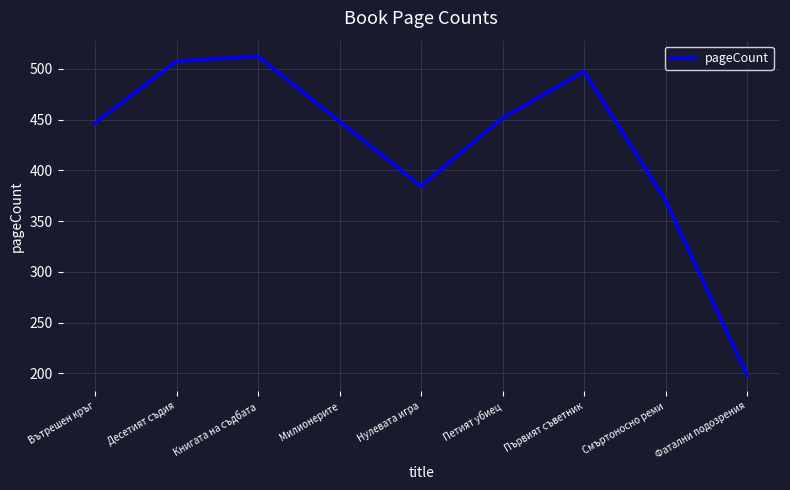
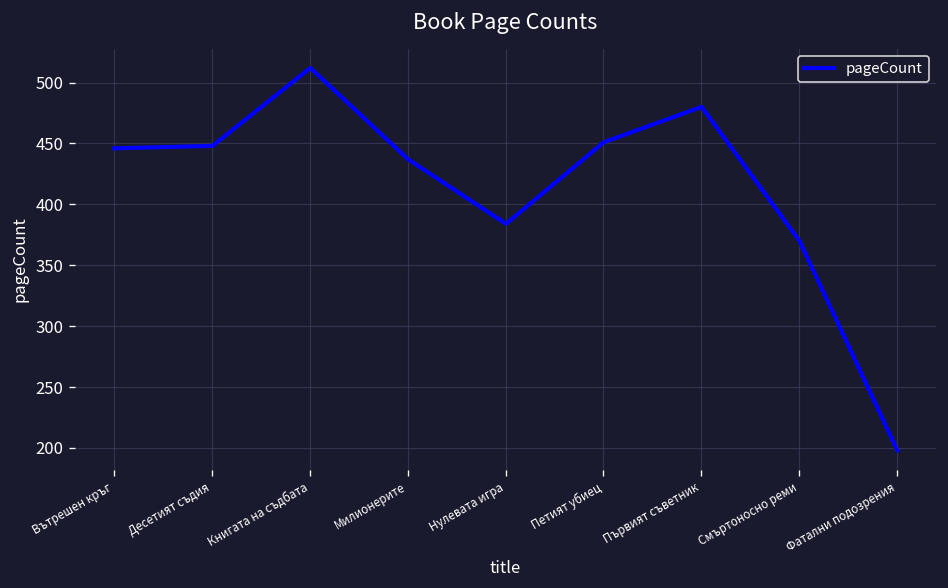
Десетият съдия: 507 -> 448
Милионерите: 448 -> 437
Първият съветник: 497 -> 480
